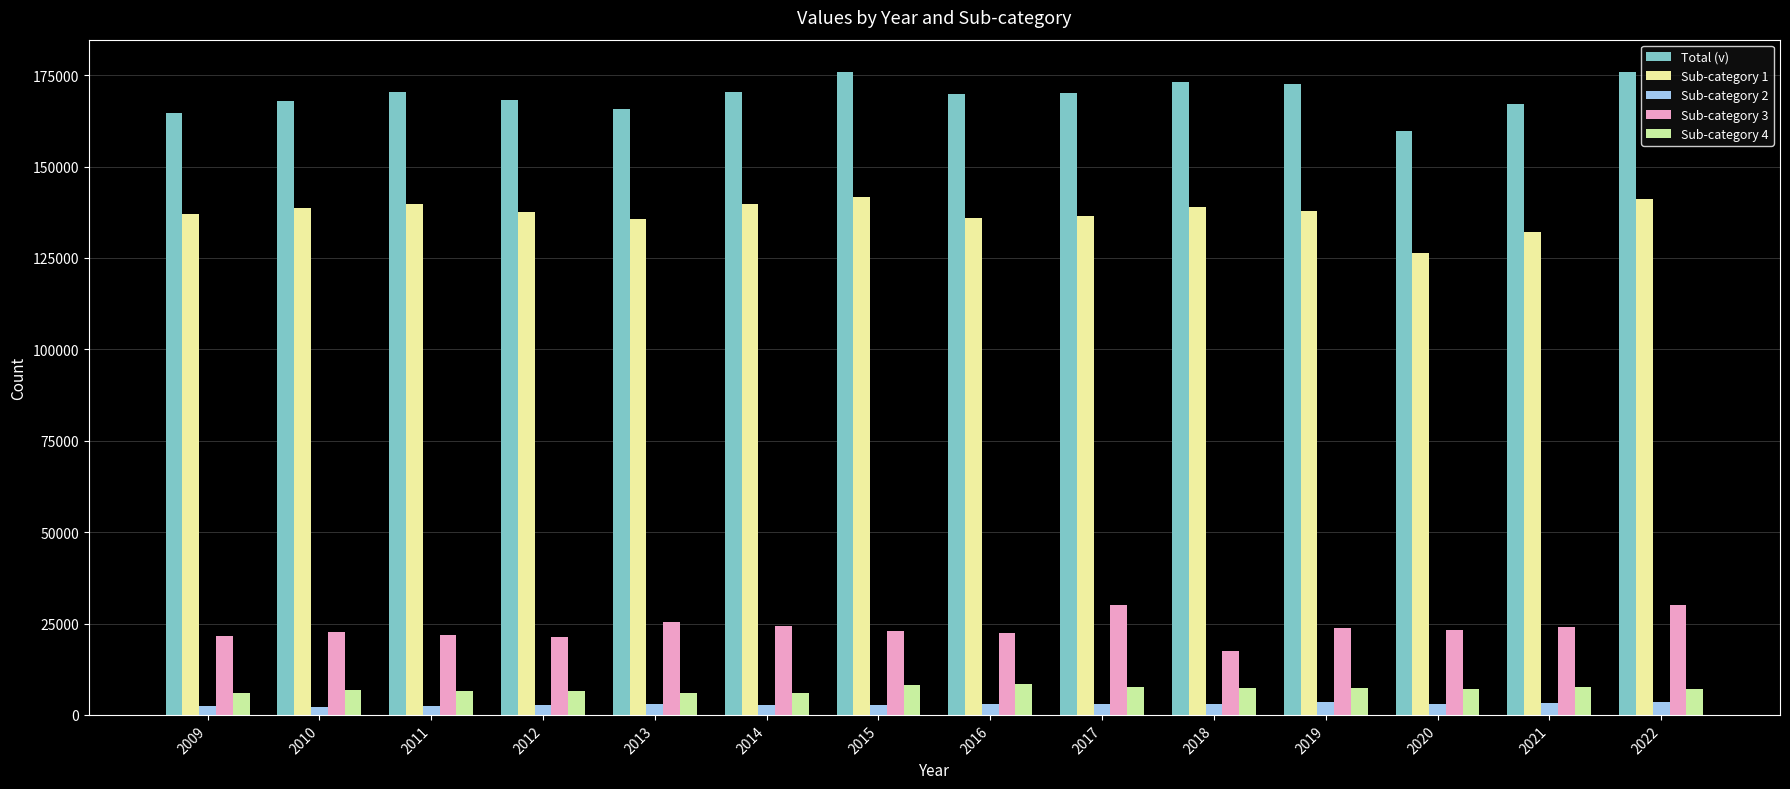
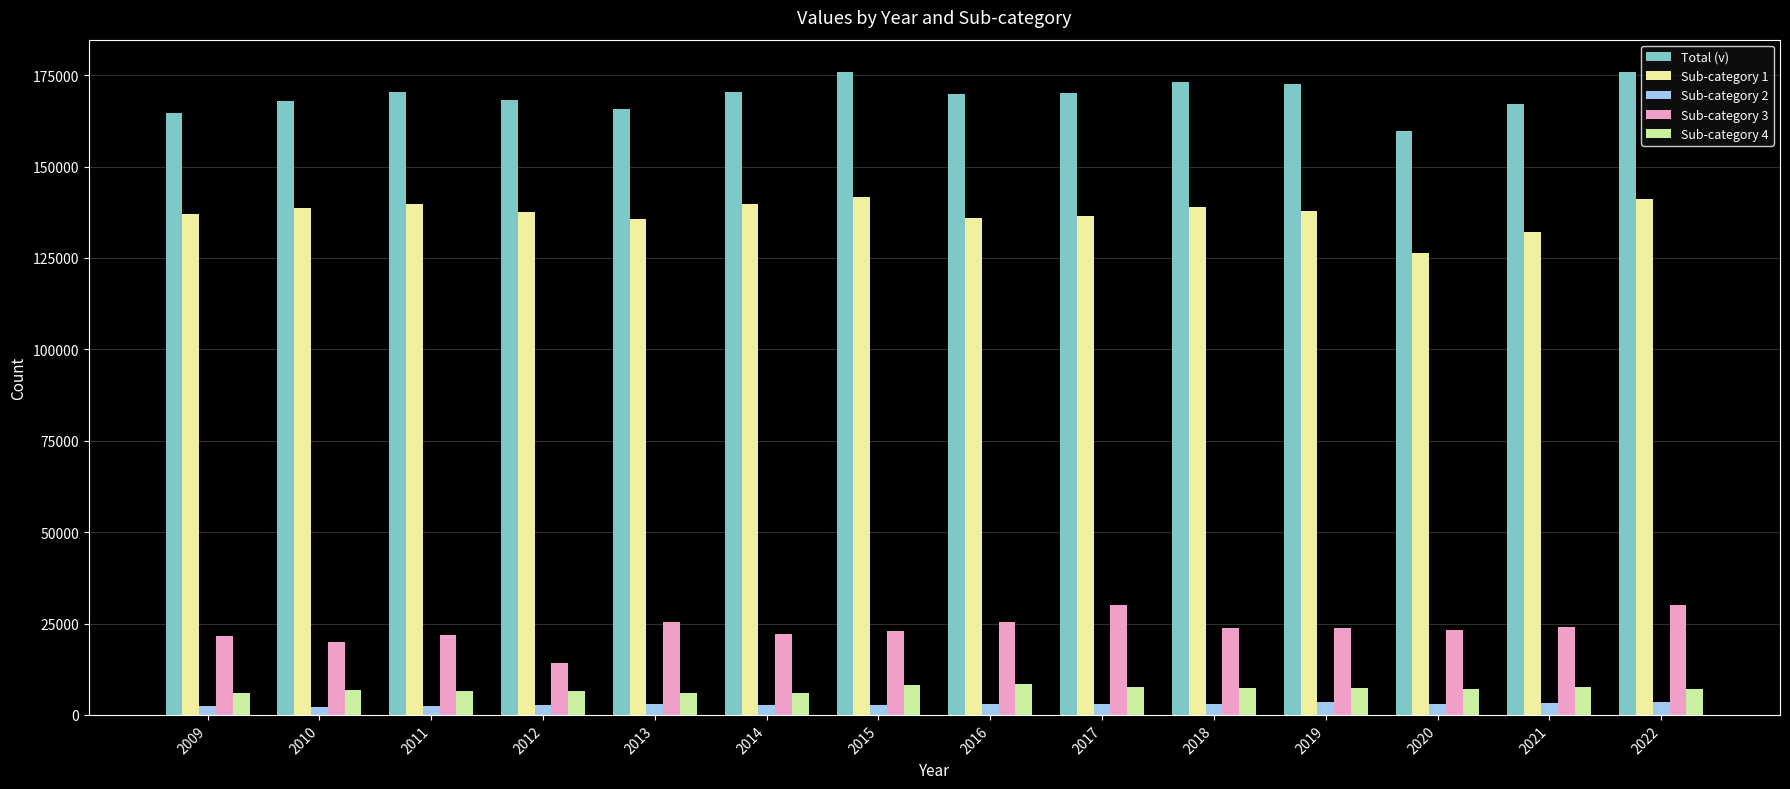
Sub-category 3, 2010: 23000 -> 20000
Sub-category 3, 2012: 21000 -> 14000
Sub-category 3, 2014: 24000 -> 22000
Sub-category 3, 2016: 22000 -> 25000
Sub-category 3, 2018: 18000 -> 24000
